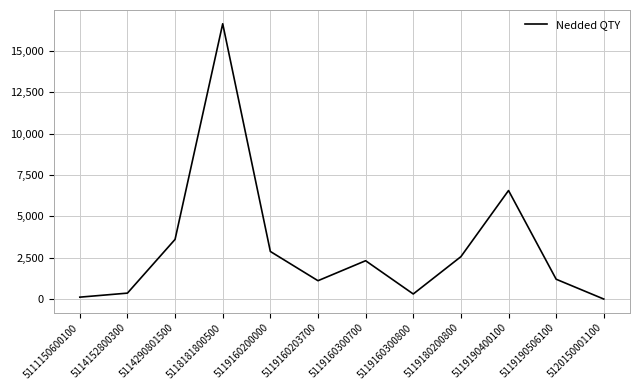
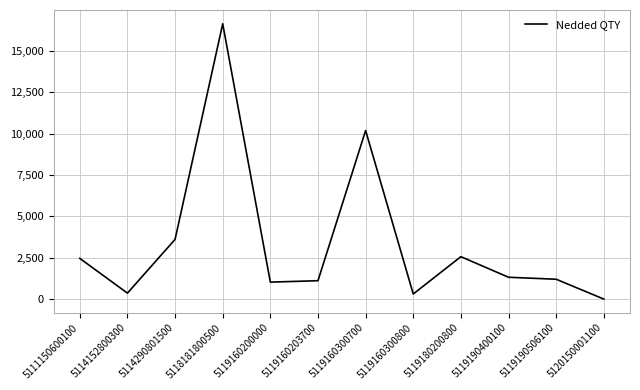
5111150600100: 100 -> 2,500
5119160200000: 2,900 -> 1,000
5119160300700: 2,300 -> 10,200
5119190400100: 6,600 -> 1,300
